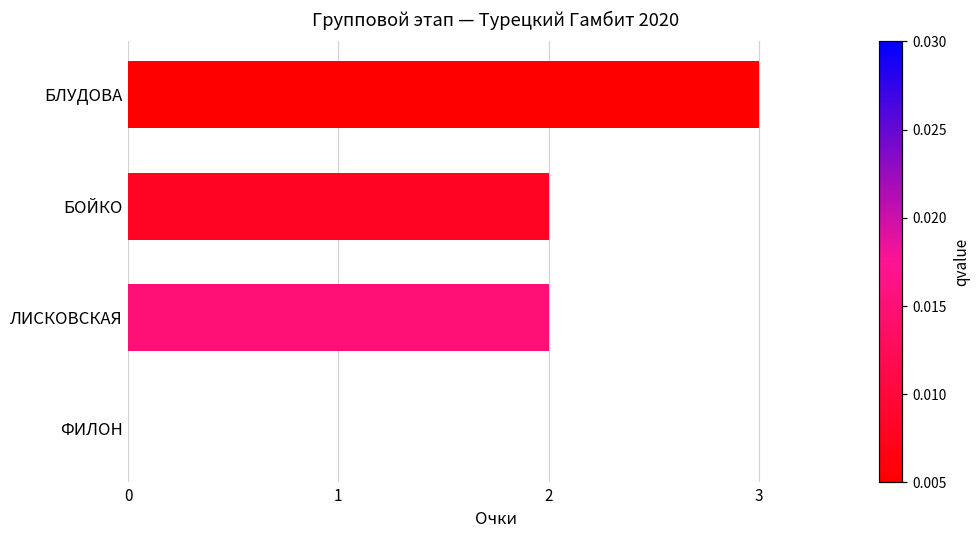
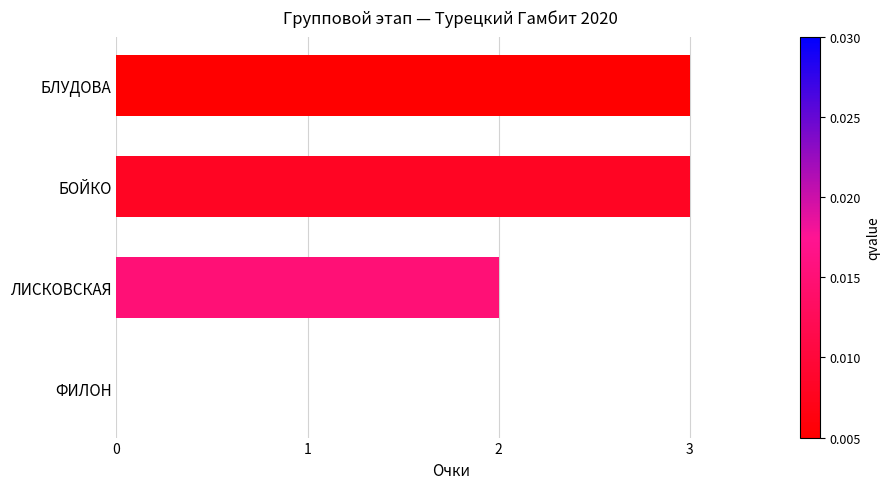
БОЙКО: 2 -> 3
